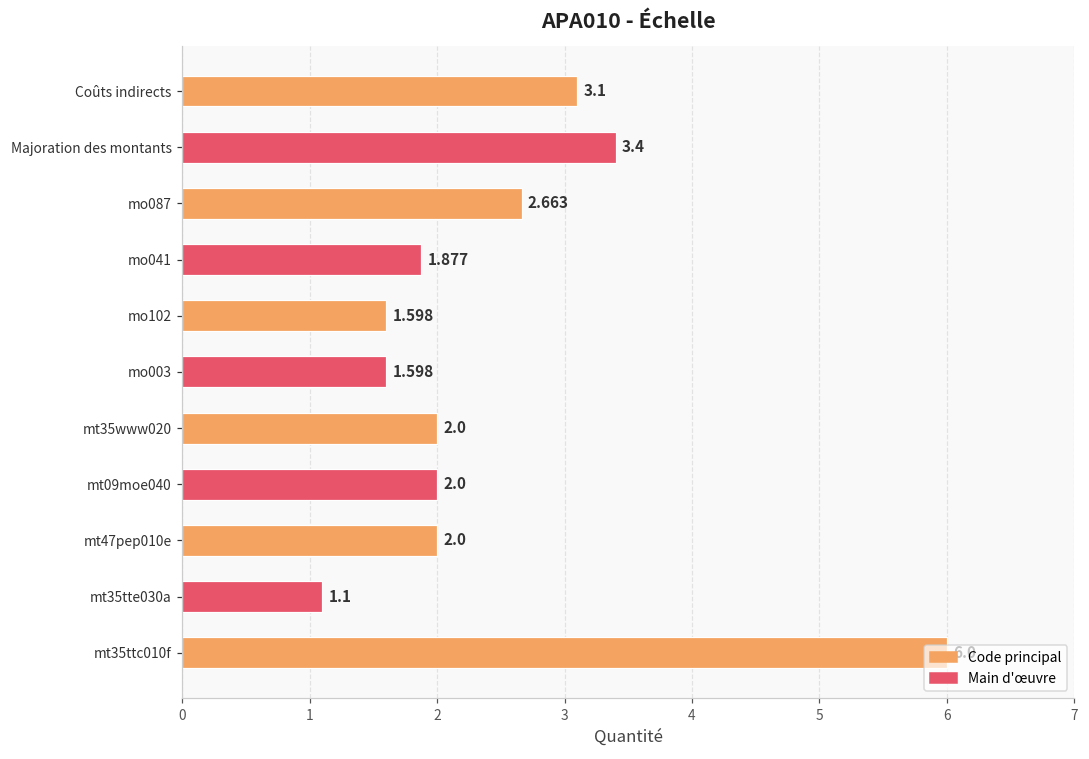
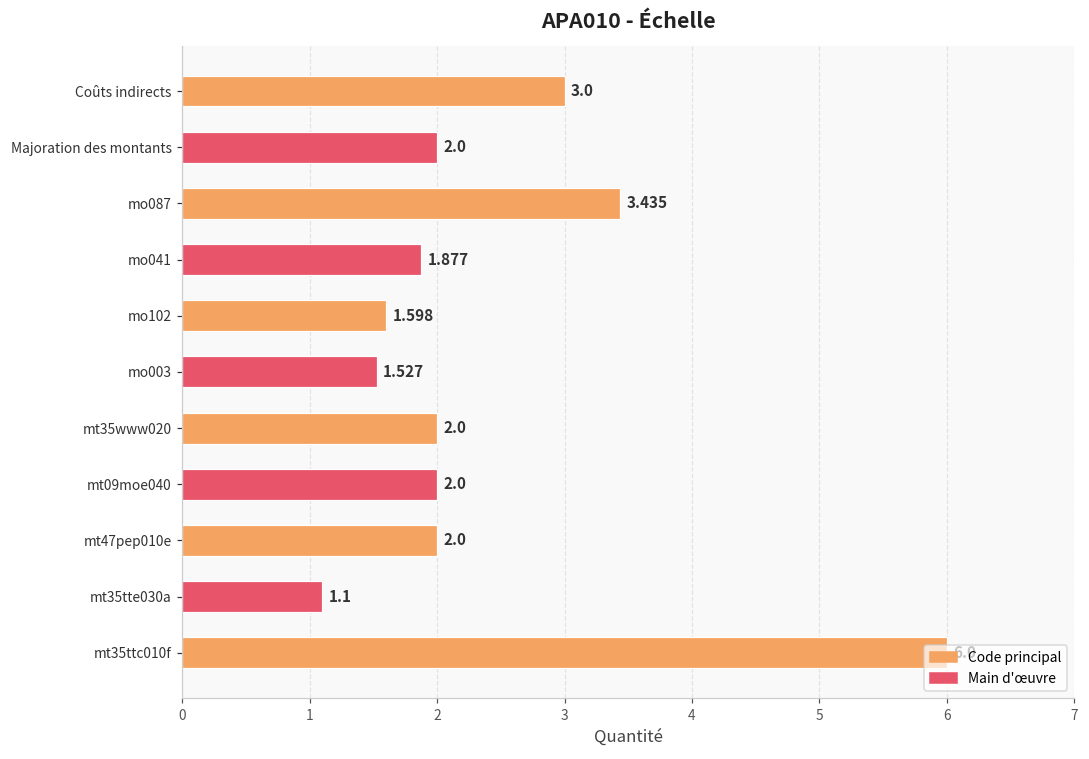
Coûts indirects: 3.1 -> 3.0
Majoration des montants: 3.4 -> 2.0
mo087: 2.663 -> 3.435
mo003: 1.598 -> 1.527
